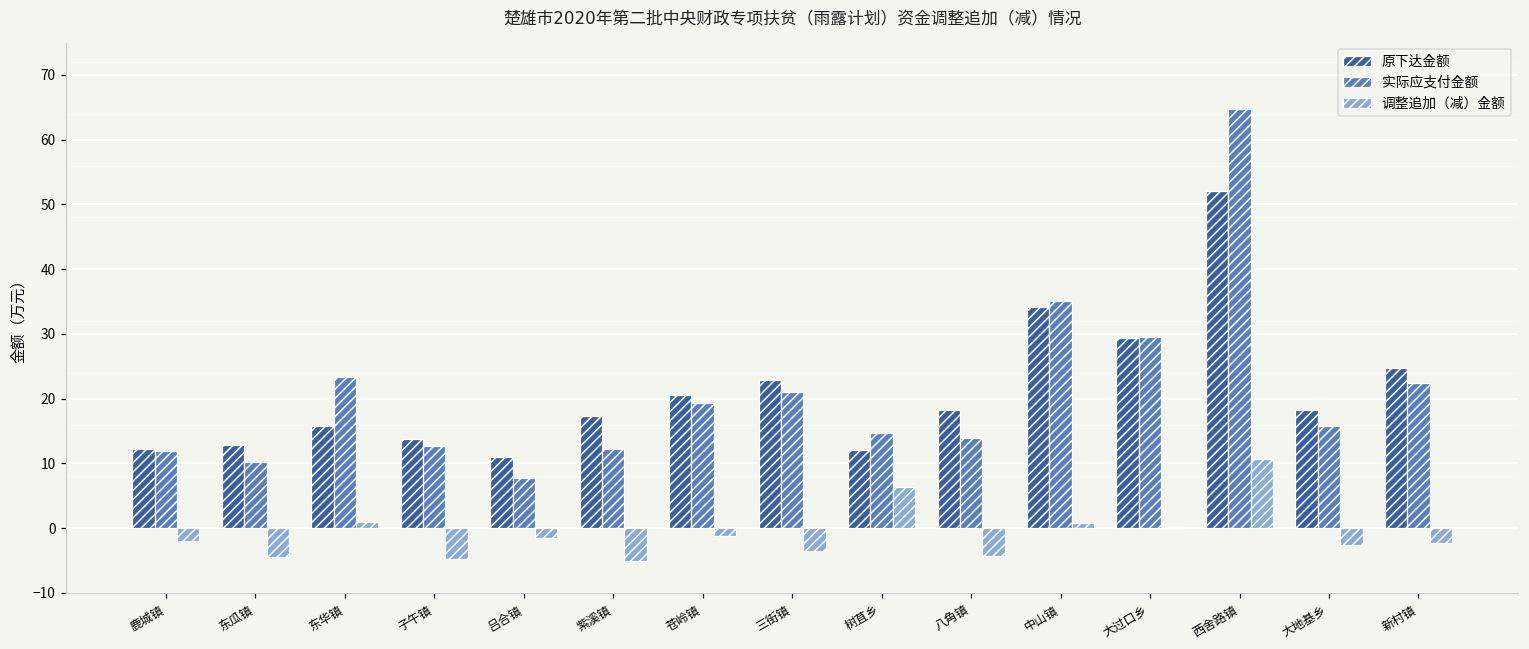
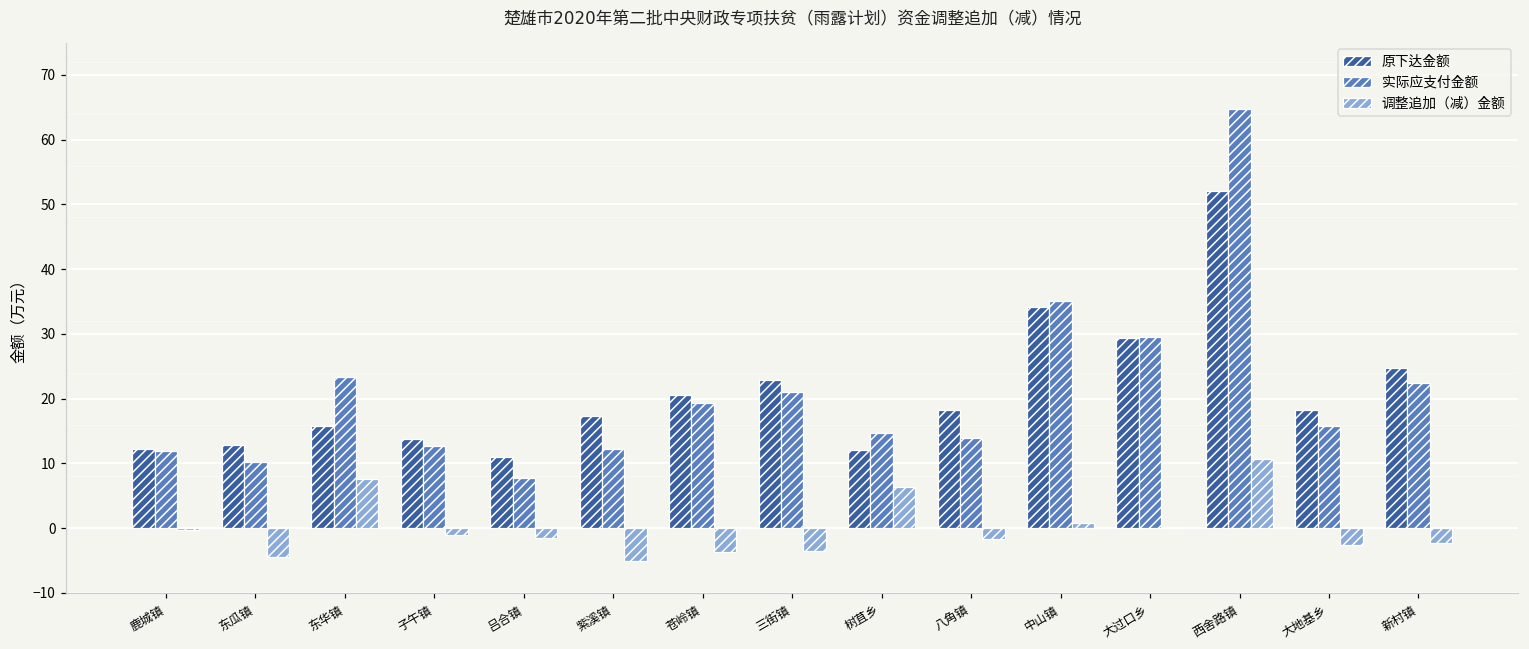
调整追加（减）金额, 鹿城镇: -2 -> 0
调整追加（减）金额, 东华镇: 1 -> 8
调整追加（减）金额, 子午镇: -5 -> -1
调整追加（减）金额, 苍岭镇: -1 -> -4
调整追加（减）金额, 八角镇: -4 -> -2
